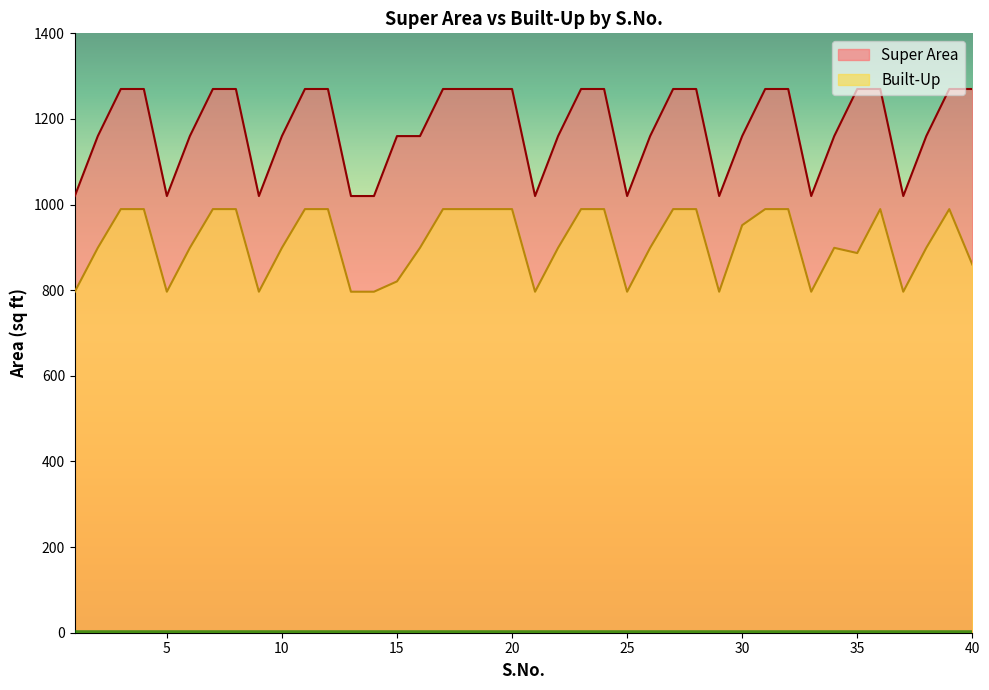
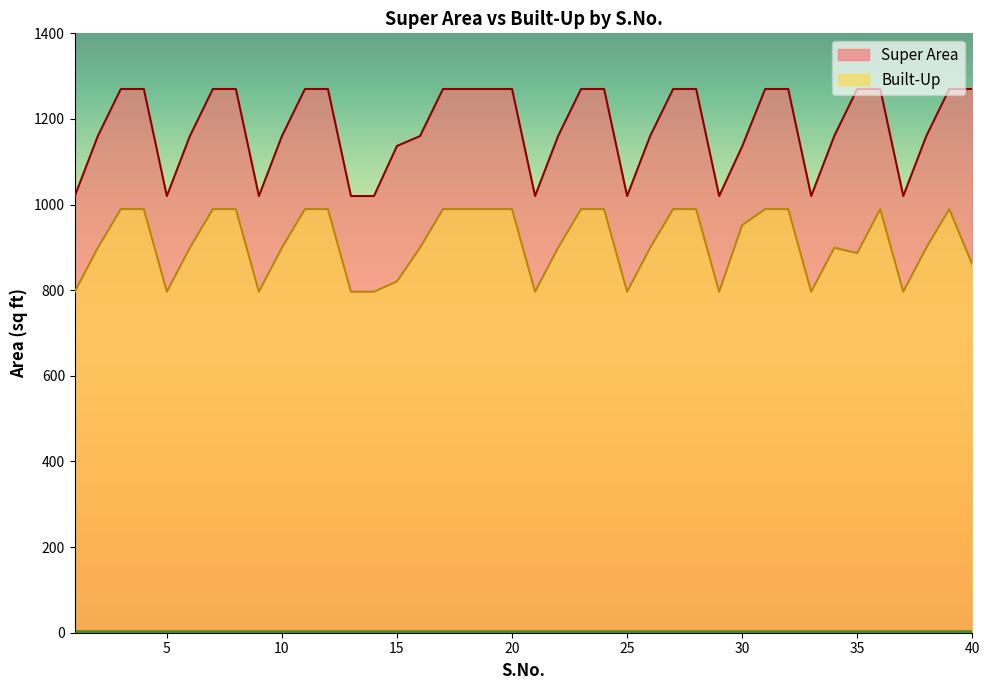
Super Area, 15: 1160 -> 1140
Super Area, 30: 1160 -> 1140
